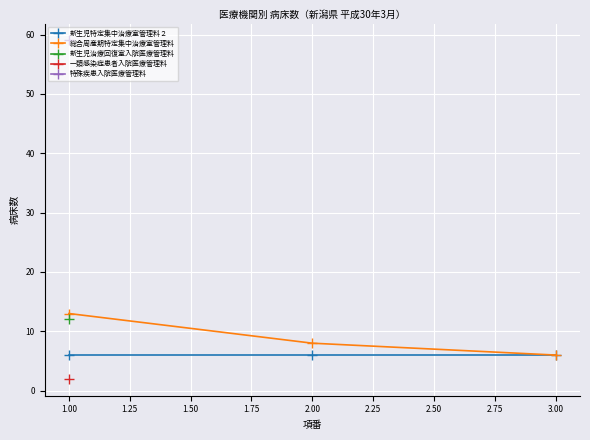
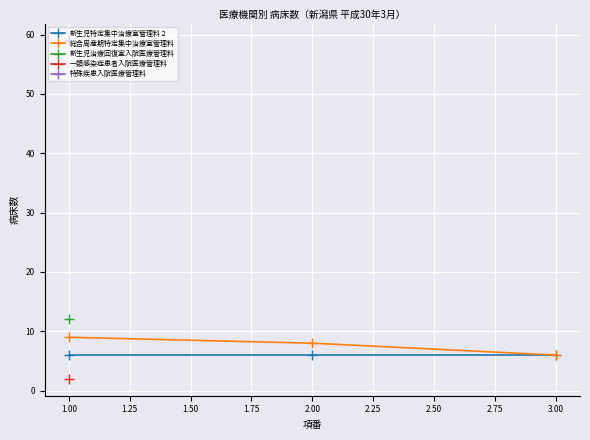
総合周産期特定集中治療室管理料, 1.00: 13 -> 9
